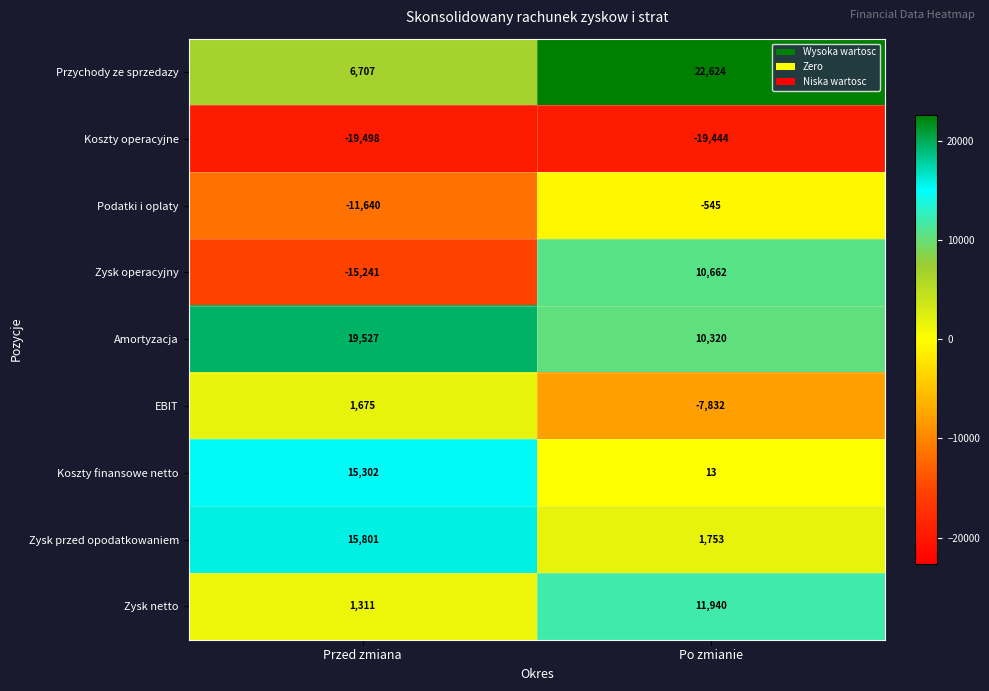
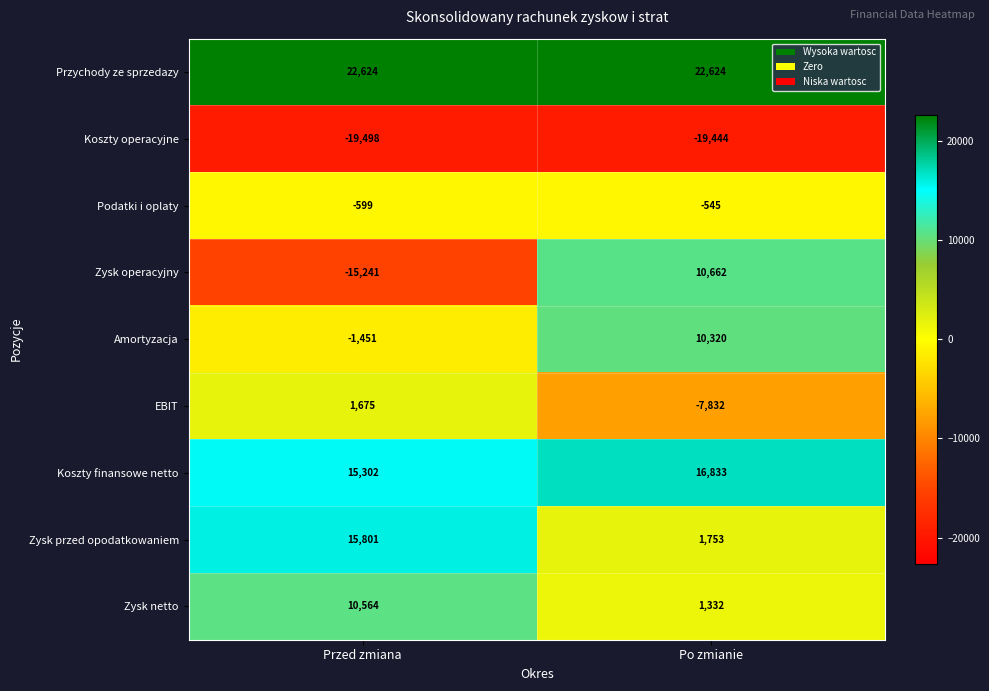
Przychody ze sprzedazy, Przed zmiana: 6,707 -> 22,624
Podatki i oplaty, Przed zmiana: -11,640 -> -599
Amortyzacja, Przed zmiana: 19,527 -> -1,451
Koszty finansowe netto, Po zmianie: 13 -> 16,833
Zysk netto, Przed zmiana: 1,311 -> 10,564
Zysk netto, Po zmianie: 11,940 -> 1,332
